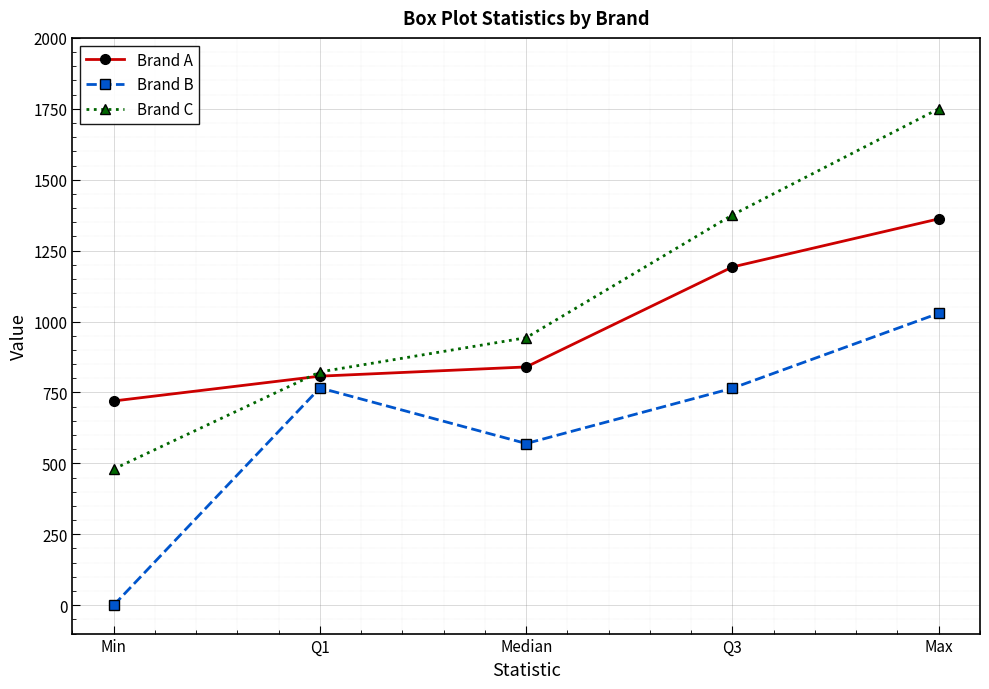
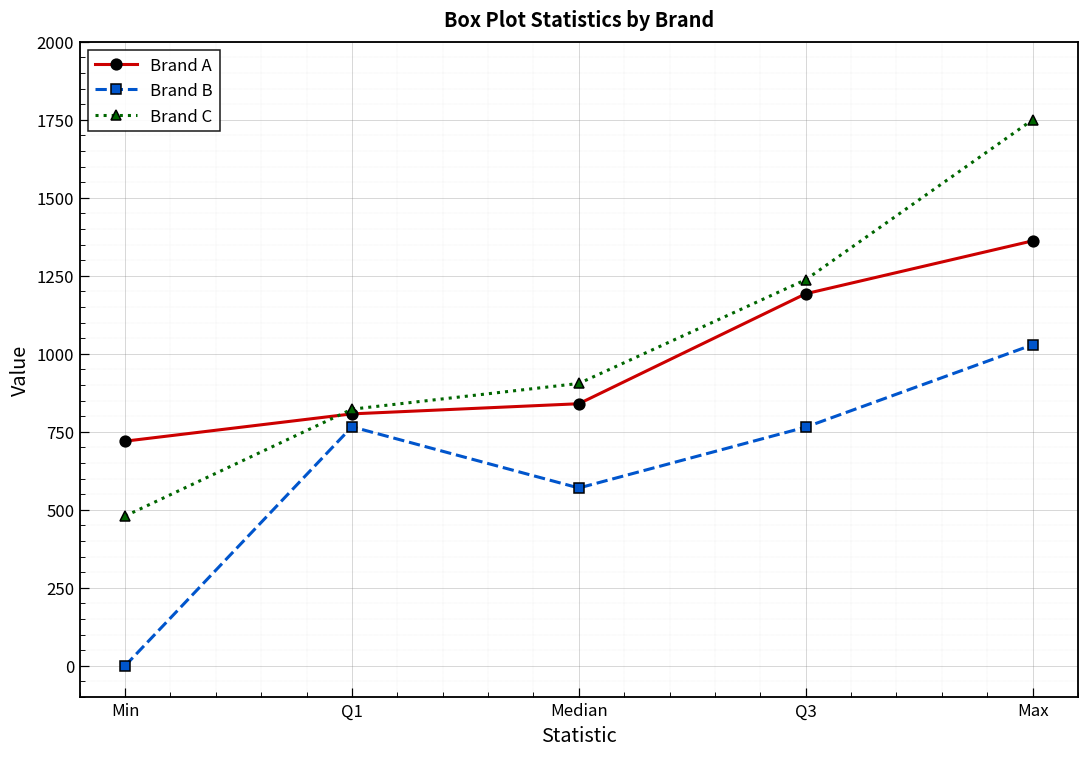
Brand C, Median: 940 -> 910
Brand C, Q3: 1380 -> 1240
